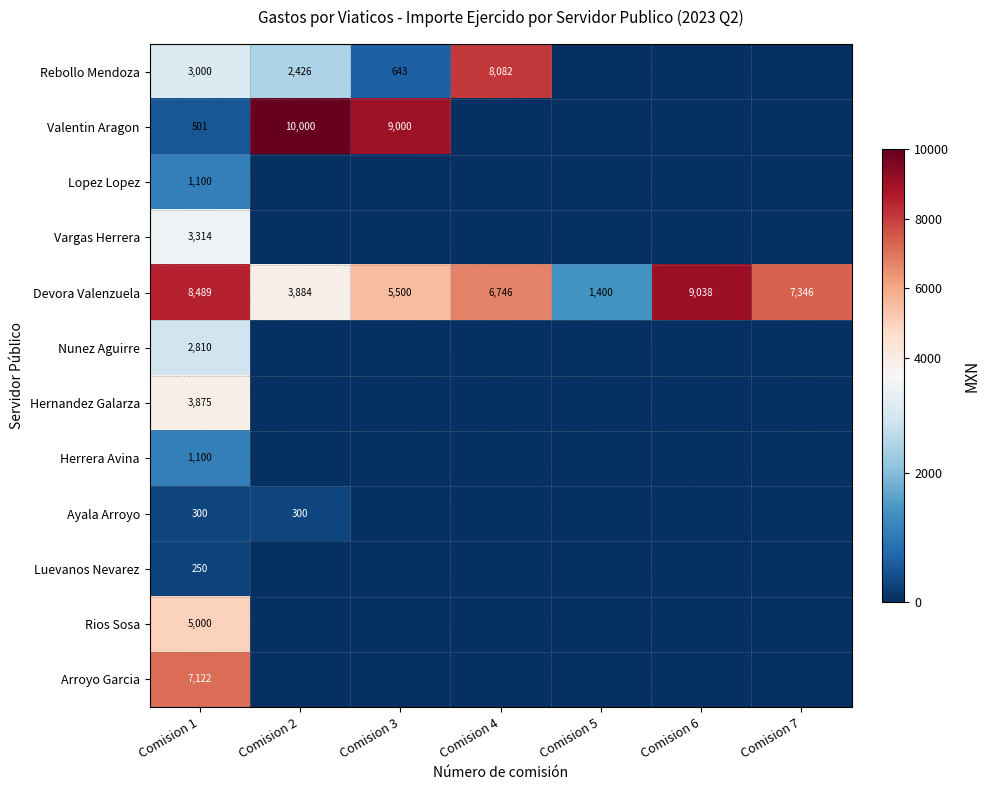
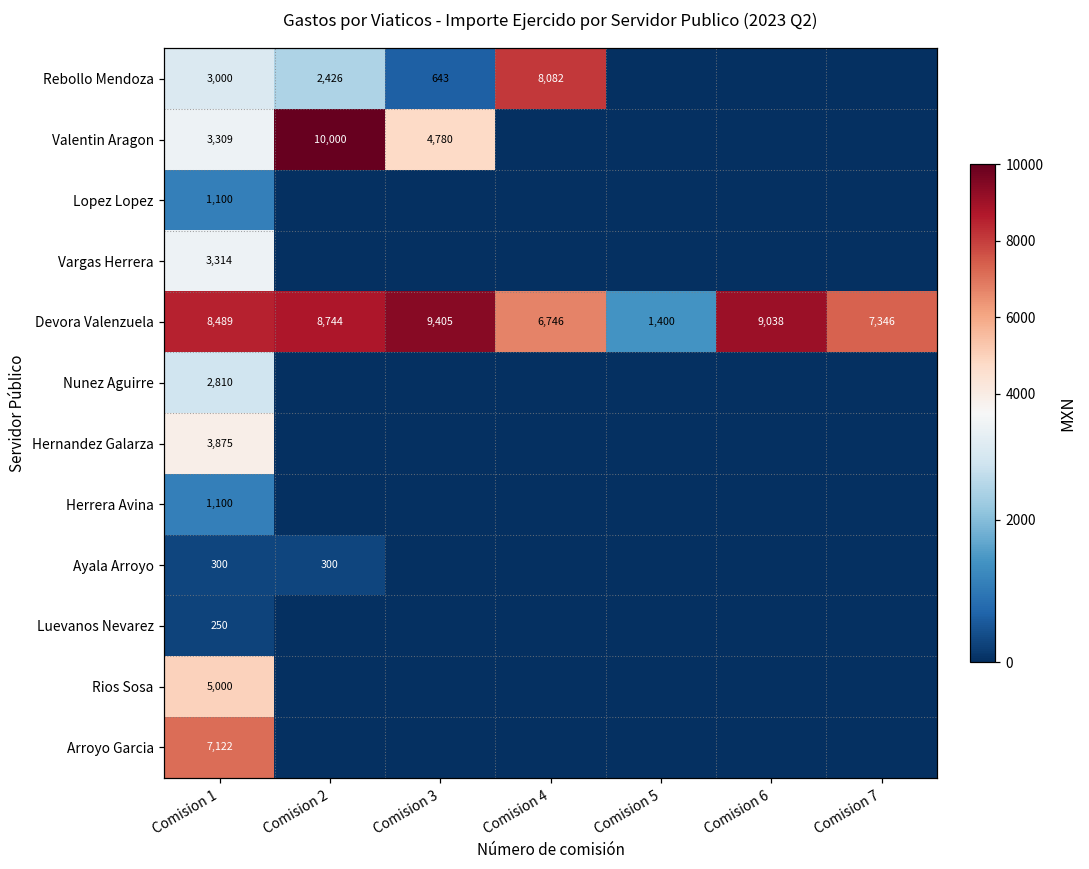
Valentin Aragon, Comision 1: 501 -> 3,309
Valentin Aragon, Comision 3: 9,000 -> 4,780
Devora Valenzuela, Comision 2: 3,884 -> 8,744
Devora Valenzuela, Comision 3: 5,500 -> 9,405
